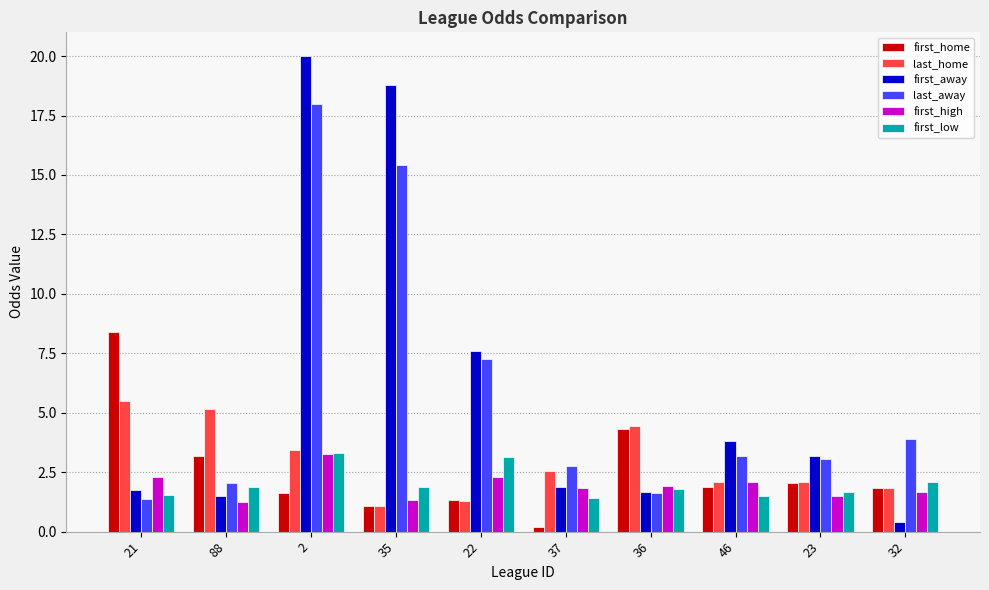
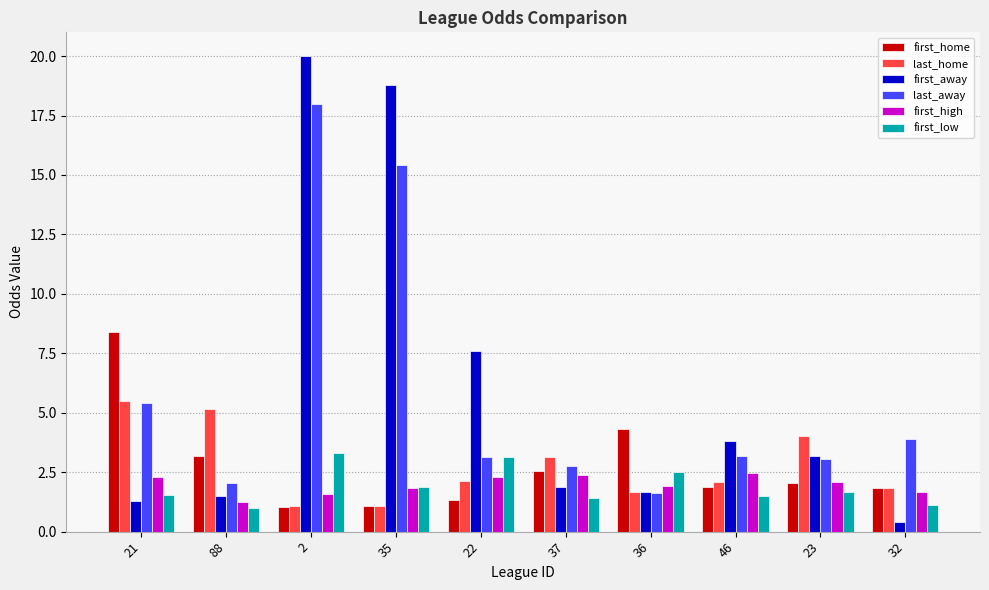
first_away, 21: 1.8 -> 1.3
last_away, 21: 1.4 -> 5.4
first_low, 88: 1.9 -> 1.0
first_home, 2: 1.6 -> 1.1
last_home, 2: 3.4 -> 1.1
first_high, 2: 3.3 -> 1.6
first_high, 35: 1.4 -> 1.8
last_home, 22: 1.3 -> 2.1
last_away, 22: 7.3 -> 3.1
first_home, 37: 0.2 -> 2.5
last_home, 37: 2.6 -> 3.2
first_high, 37: 1.9 -> 2.4
last_home, 36: 4.5 -> 1.7
first_low, 36: 1.8 -> 2.5
first_high, 46: 2.1 -> 2.5
last_home, 23: 2.1 -> 4.0
first_high, 23: 1.5 -> 2.1
first_low, 32: 2.1 -> 1.1
